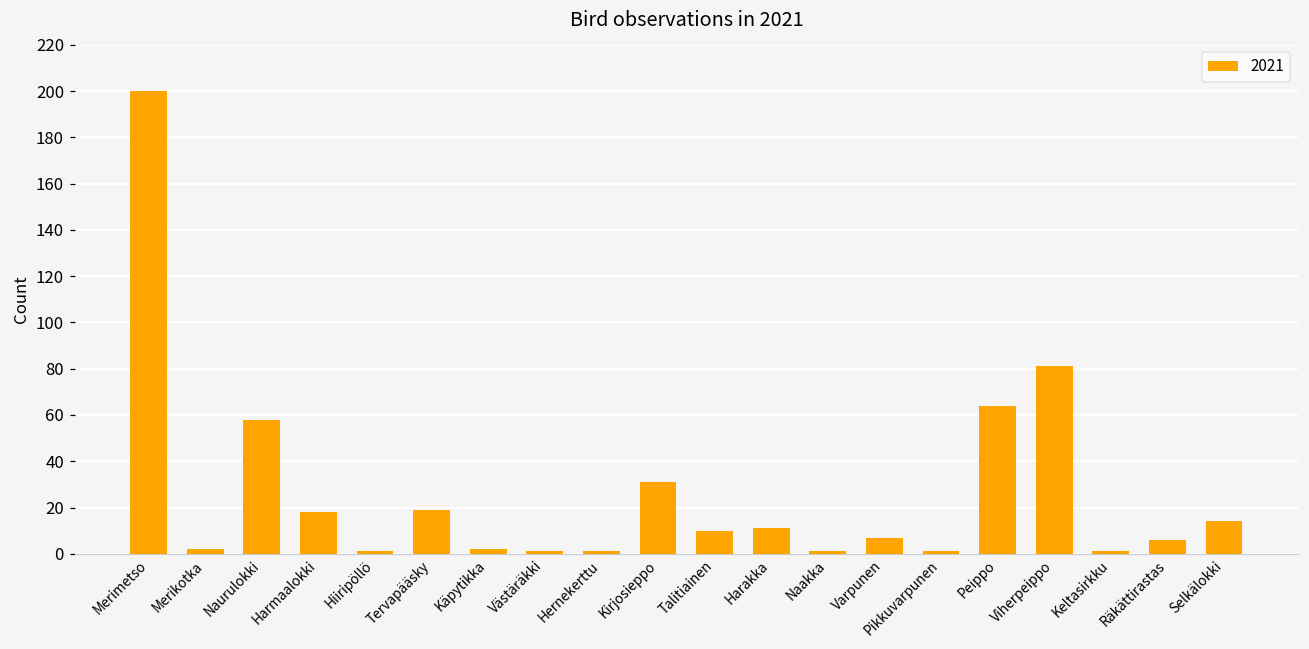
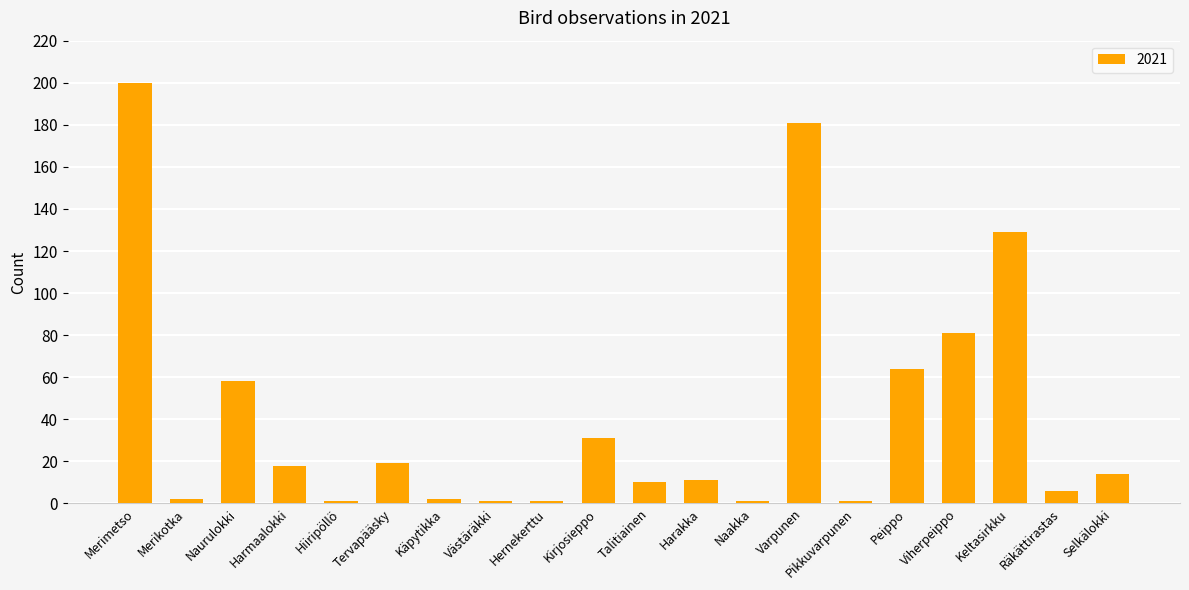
Varpunen: 7 -> 181
Keltasirkku: 1 -> 129
